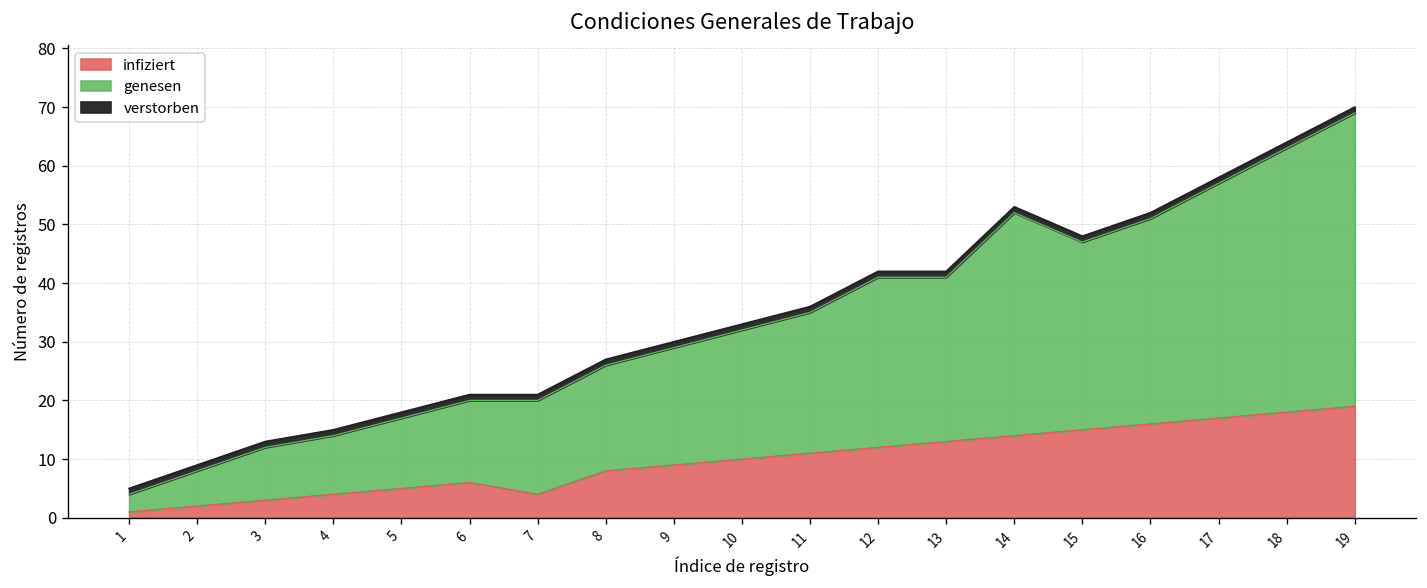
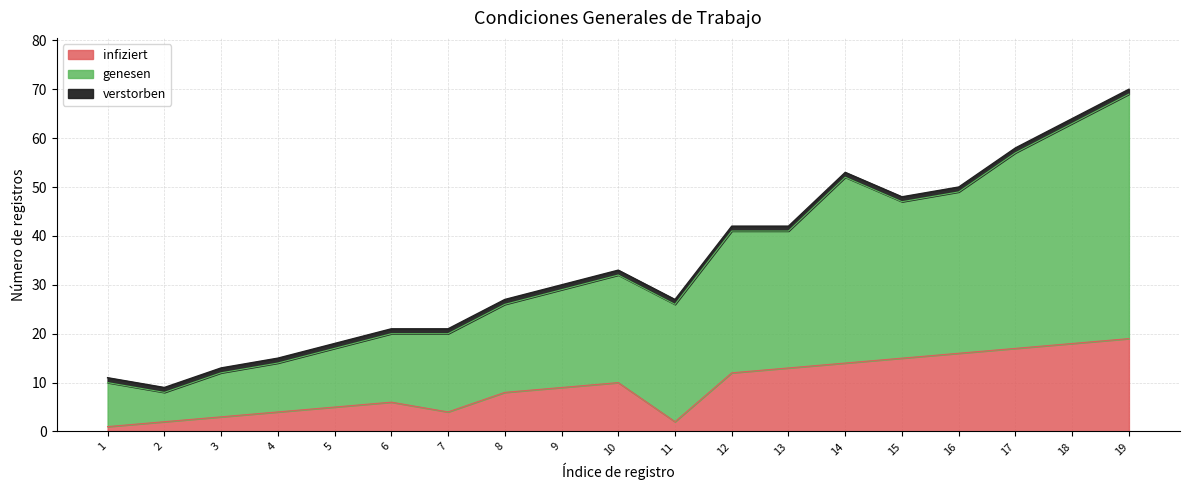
genesen, 1: 3 -> 9
infiziert, 11: 11 -> 2
genesen, 16: 35 -> 33
